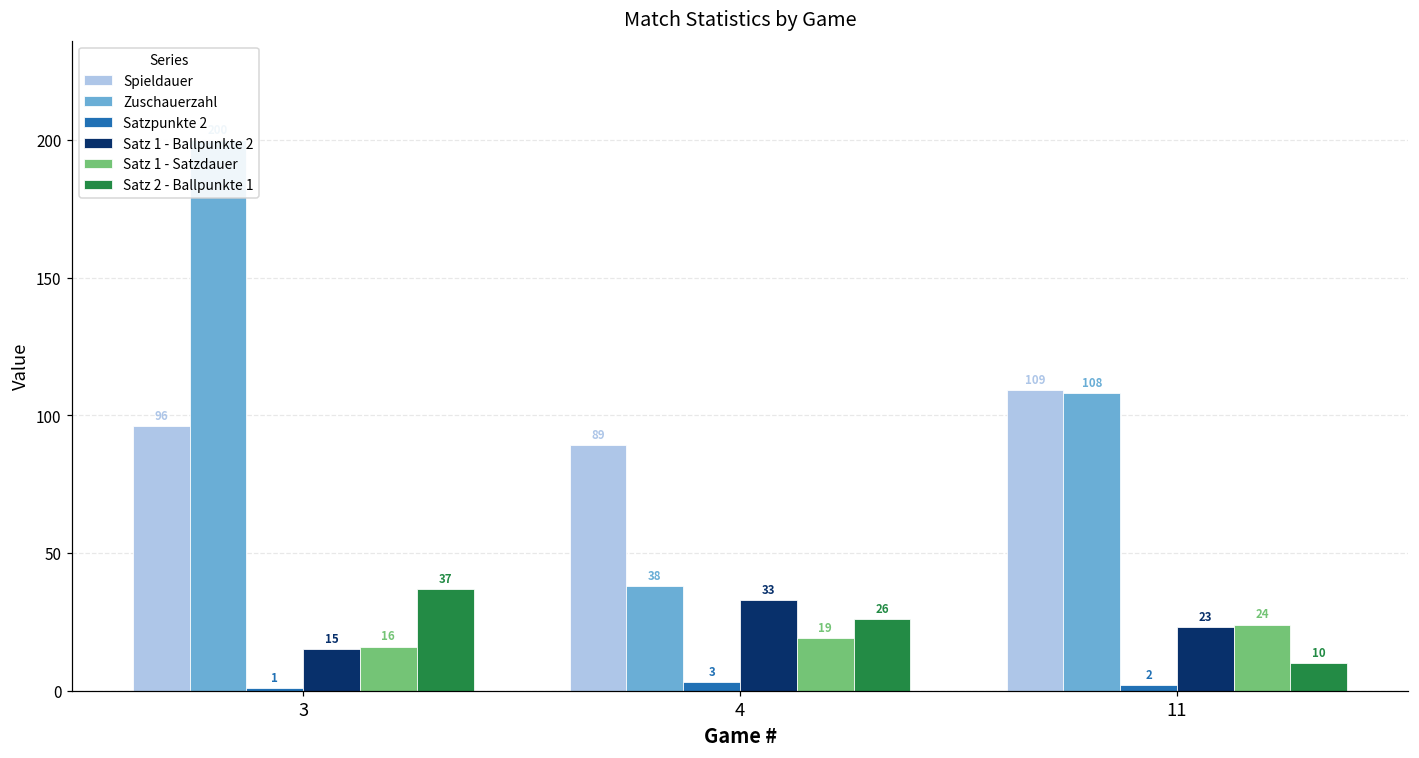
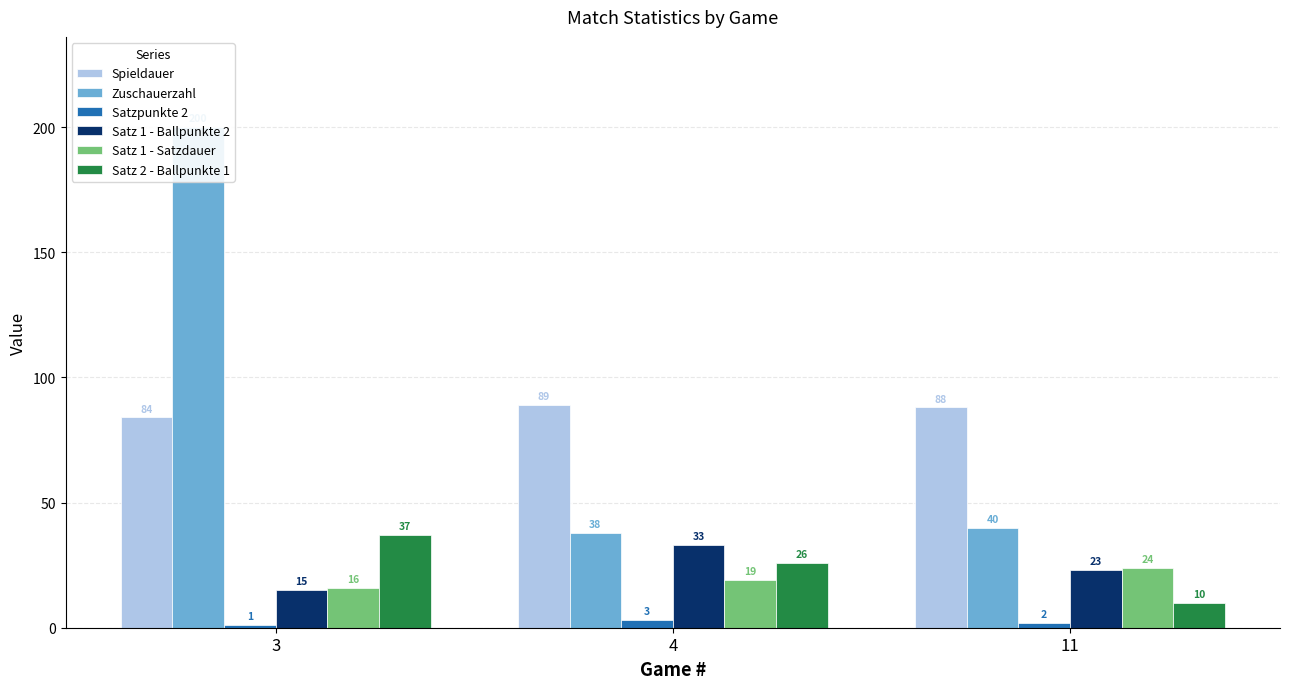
Spieldauer, 3: 96 -> 84
Spieldauer, 11: 109 -> 88
Zuschauerzahl, 11: 108 -> 40
